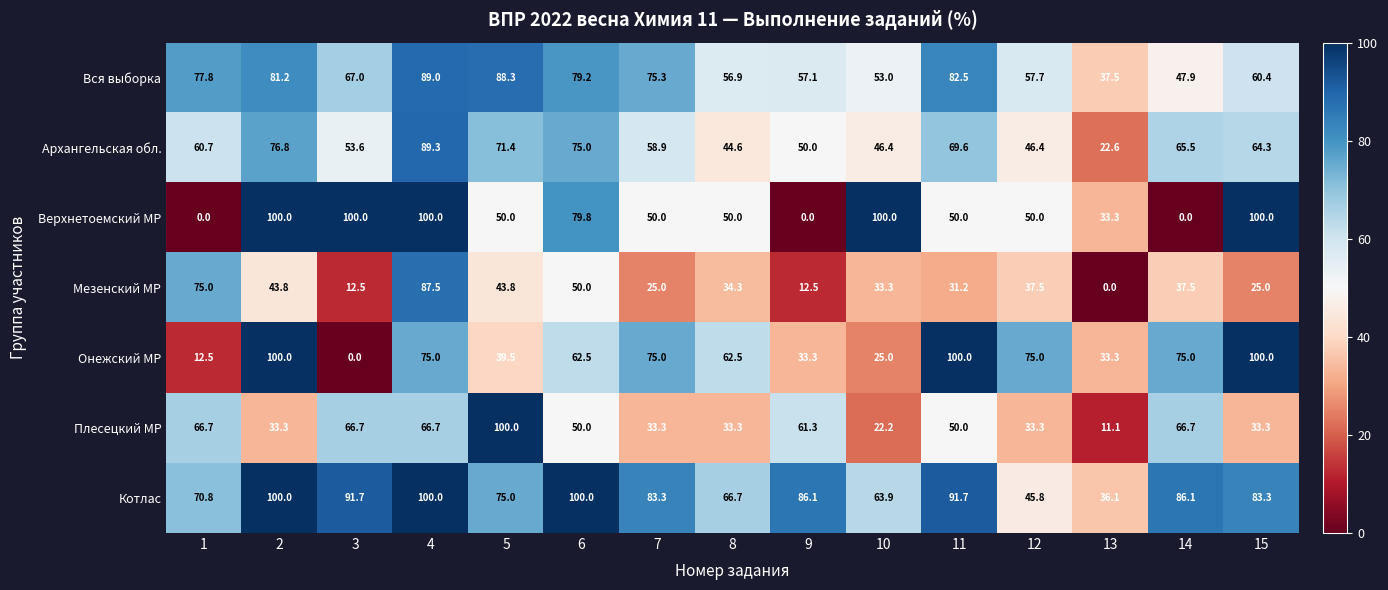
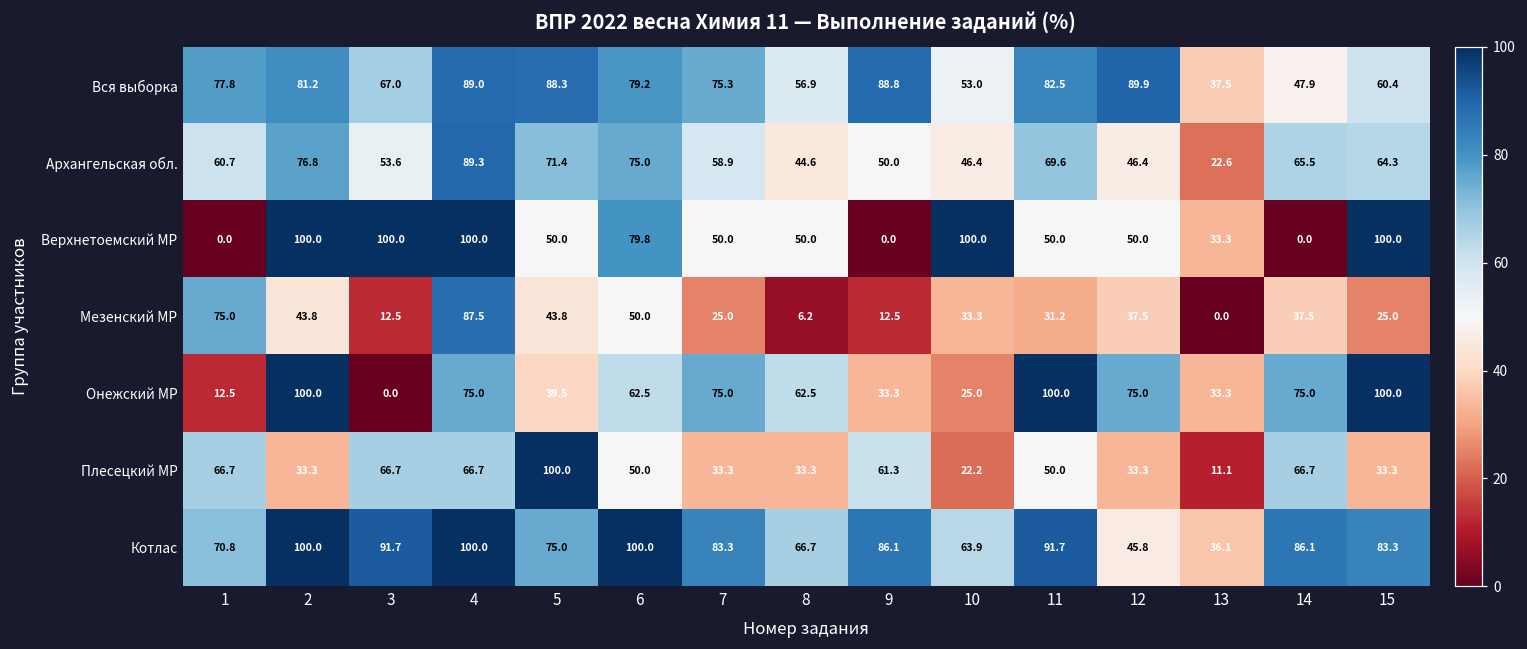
Вся выборка, 9: 57.1 -> 88.8
Вся выборка, 12: 57.7 -> 89.9
Мезенский МР, 8: 34.3 -> 6.2
